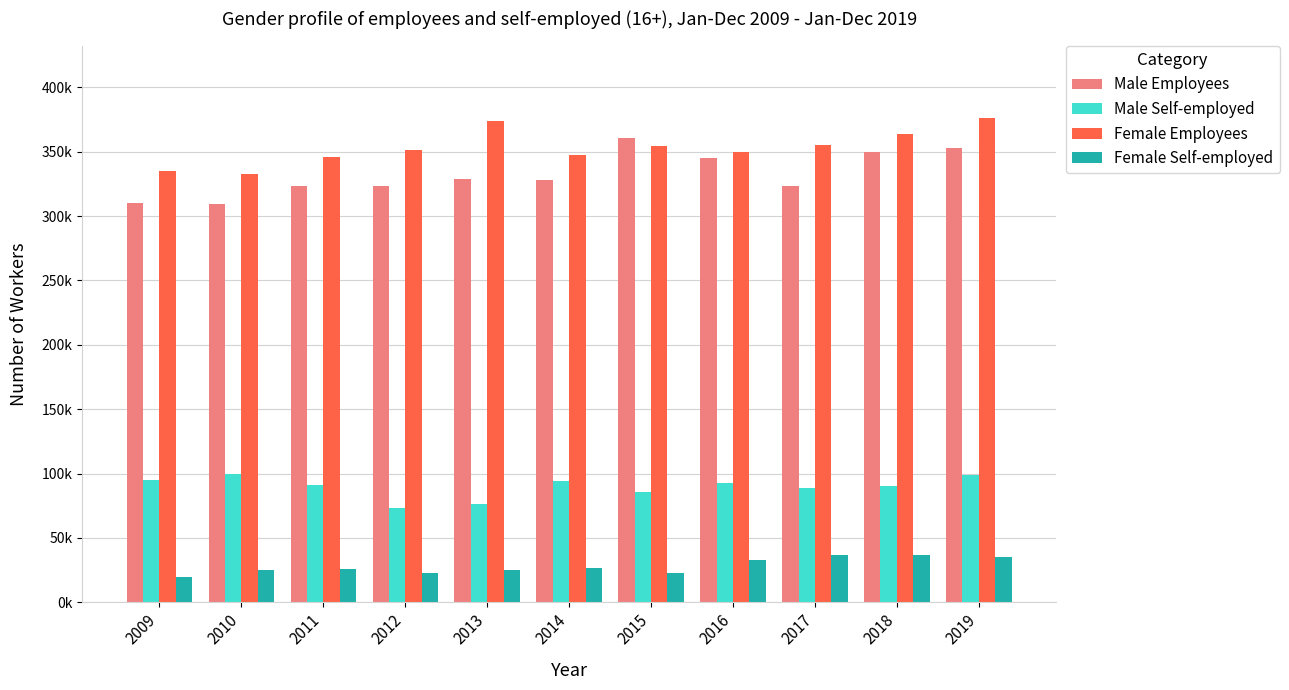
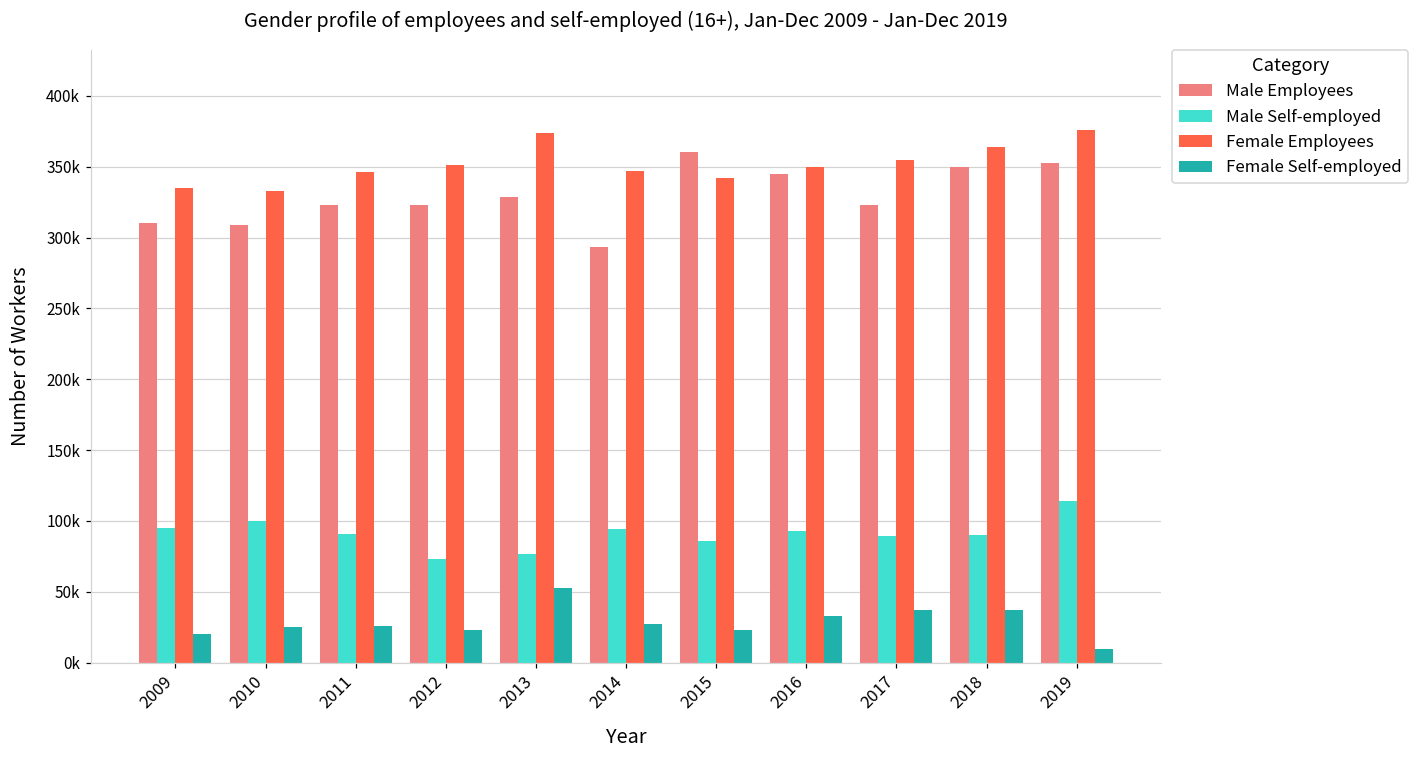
Female Self-employed, 2013: 25000 -> 52000
Male Employees, 2014: 328000 -> 293000
Female Employees, 2015: 354000 -> 342000
Male Self-employed, 2019: 99000 -> 114000
Female Self-employed, 2019: 35000 -> 10000
